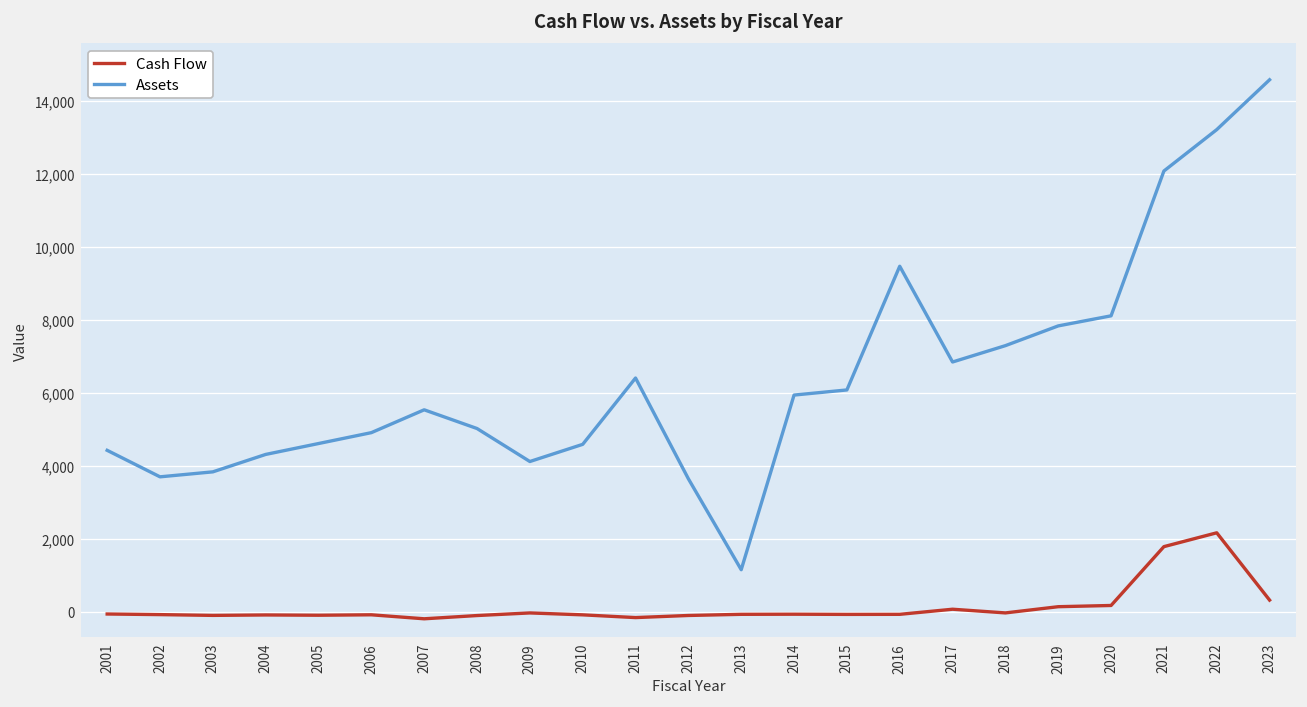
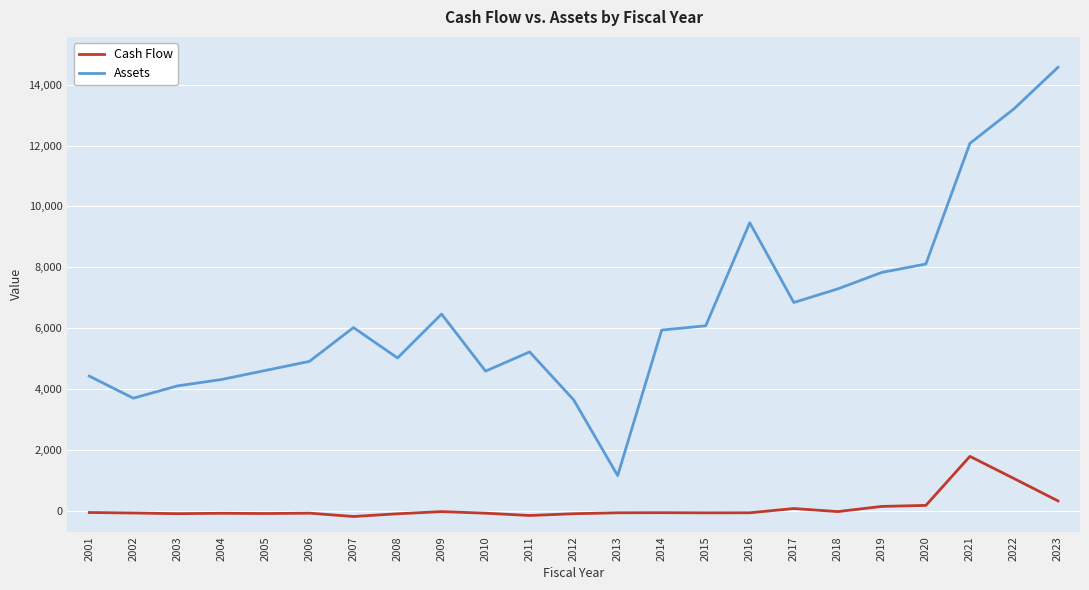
Assets, 2003: 3,800 -> 4,100
Assets, 2007: 5,500 -> 6,000
Assets, 2009: 4,100 -> 6,500
Assets, 2011: 6,400 -> 5,200
Cash Flow, 2022: 2,200 -> 1,100
